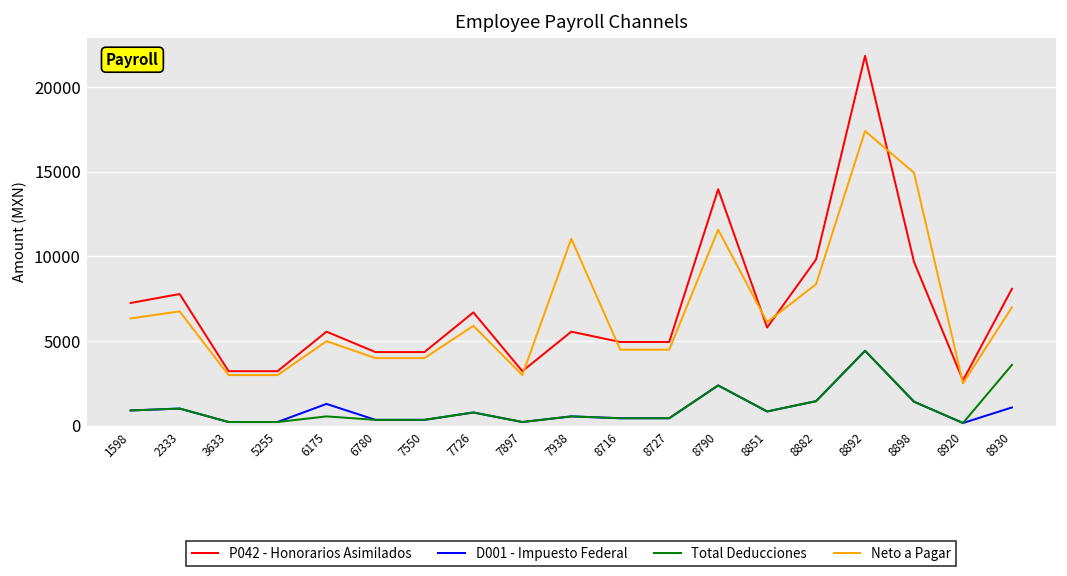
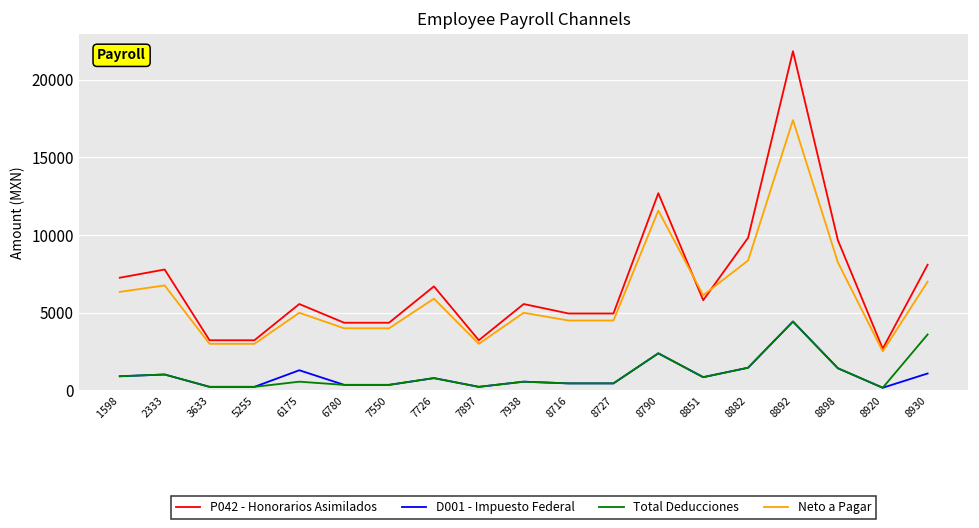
Neto a Pagar, 7938: 11000 -> 5000
P042 - Honorarios Asimilados, 8790: 14000 -> 12700
Neto a Pagar, 8898: 14900 -> 8200
